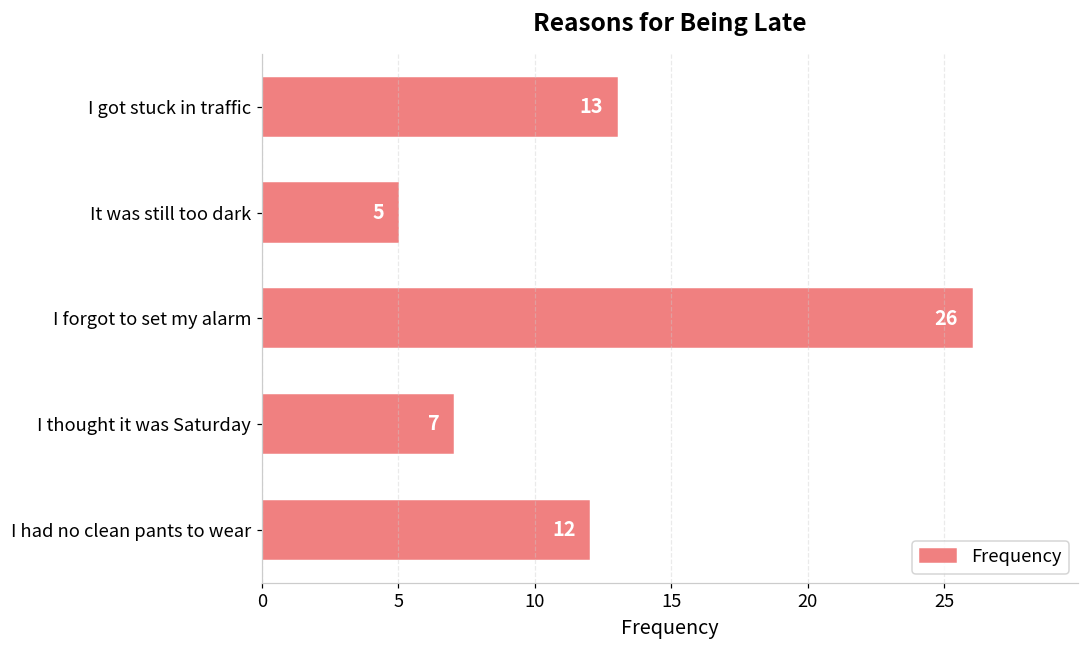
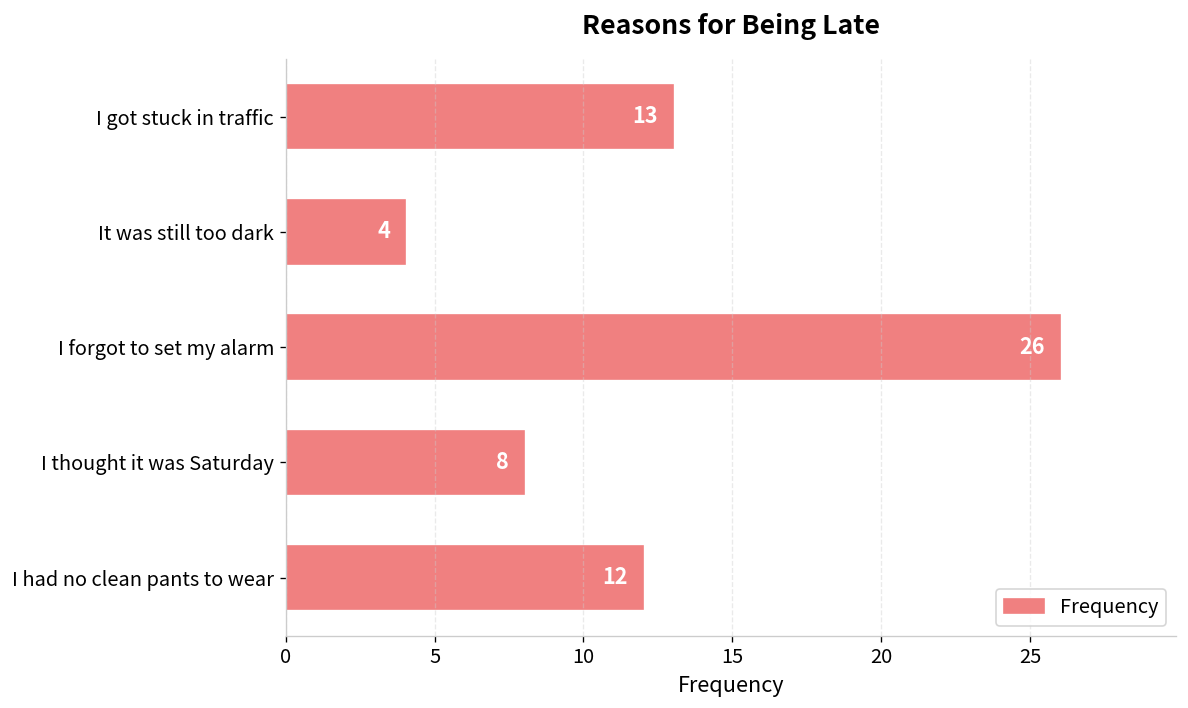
It was still too dark: 5 -> 4
I thought it was Saturday: 7 -> 8
